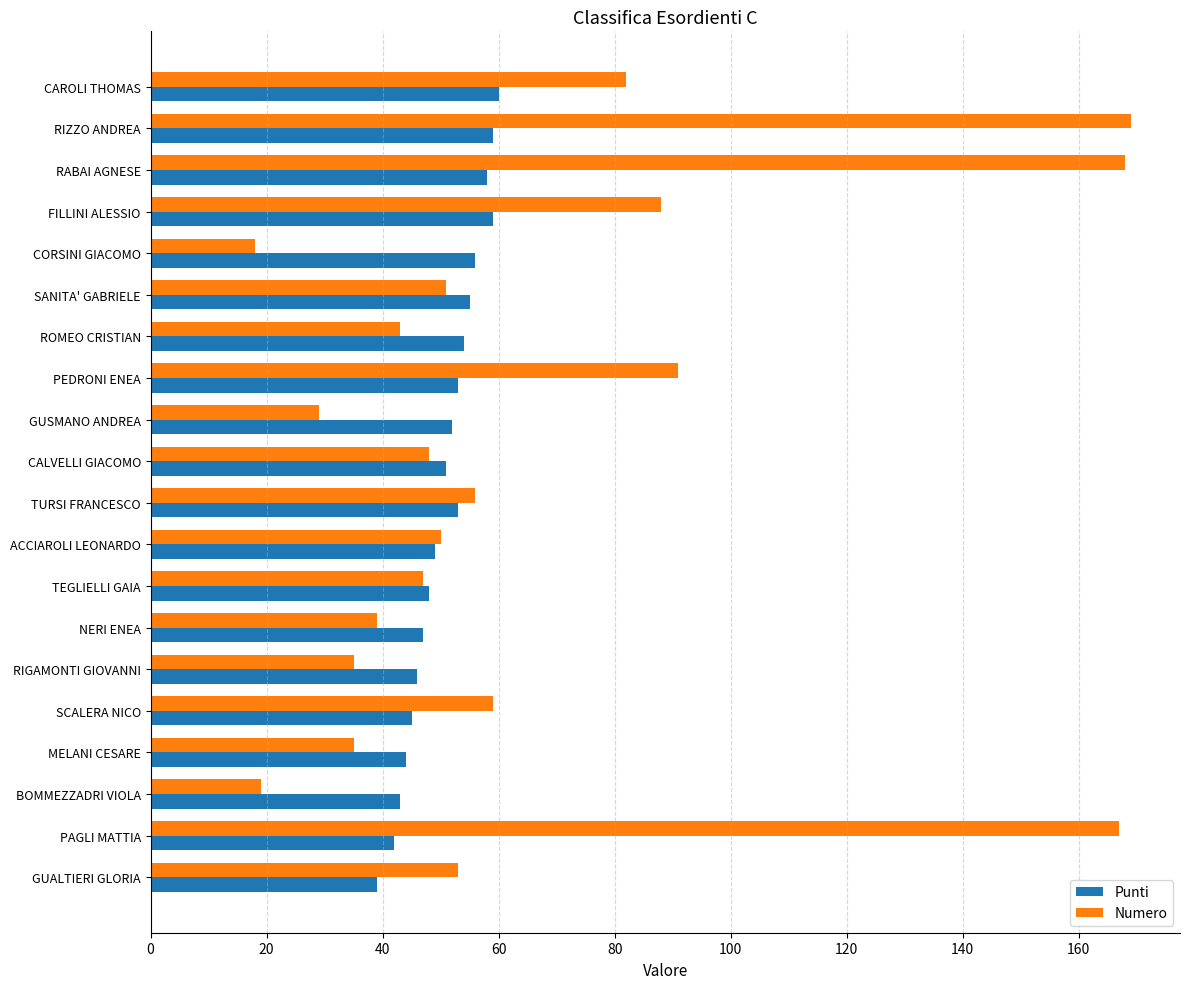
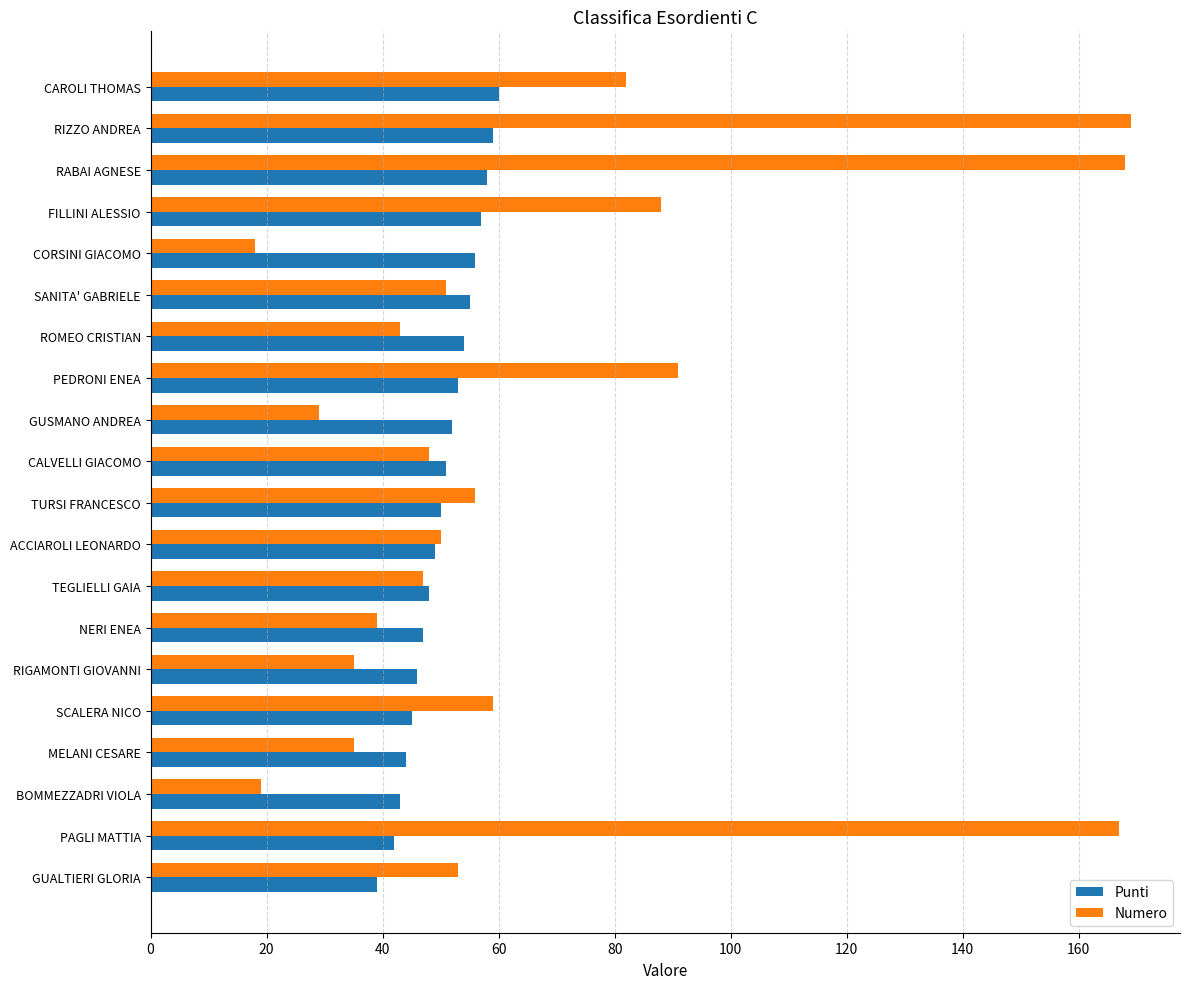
Punti, FILLINI ALESSIO: 59 -> 57
Punti, TURSI FRANCESCO: 53 -> 50
